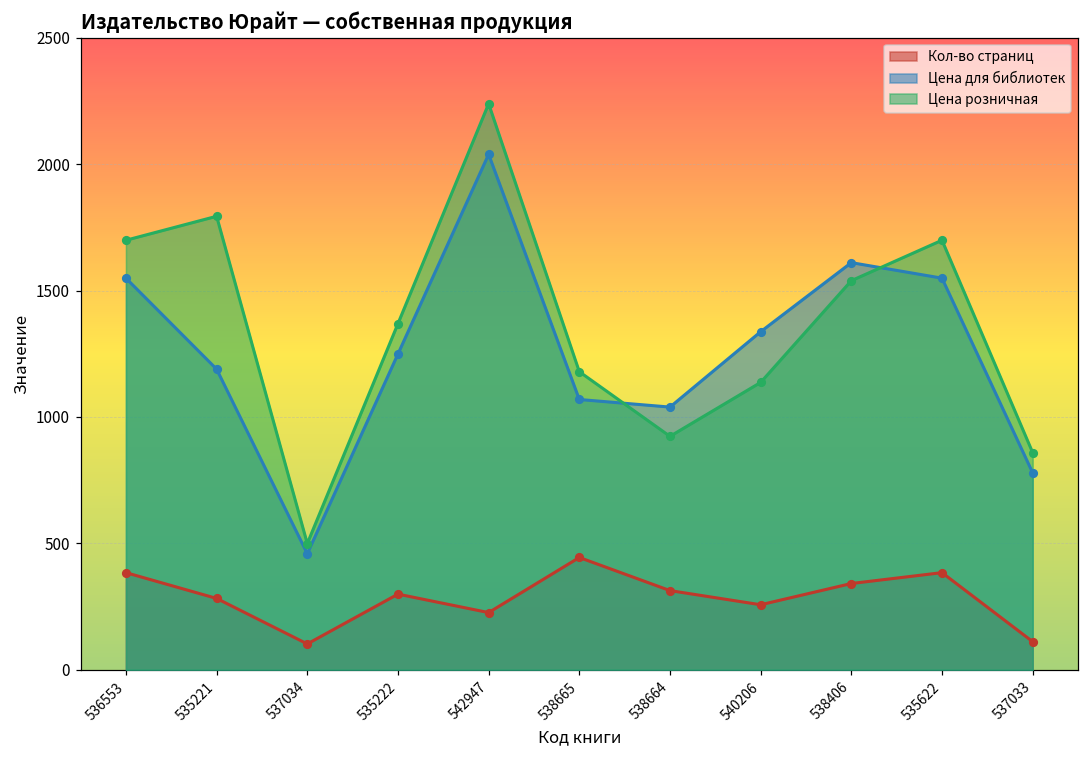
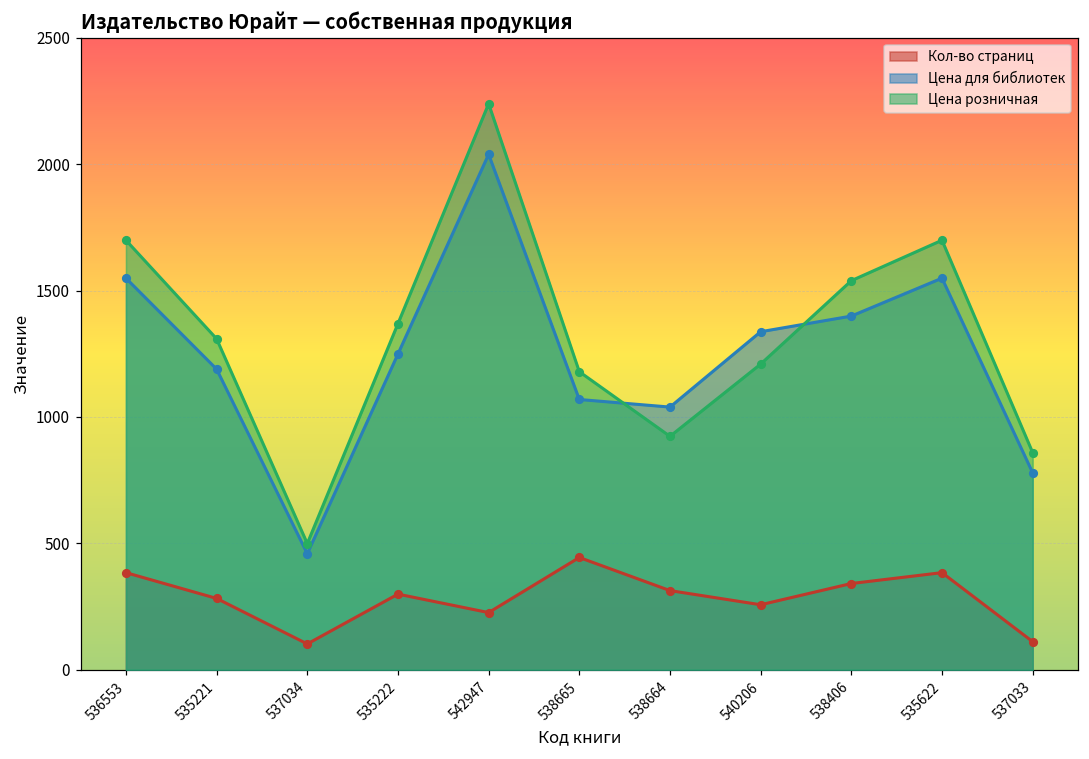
Цена розничная, 535221: 1790 -> 1310
Цена розничная, 540206: 1140 -> 1210
Цена для библиотек, 538406: 1610 -> 1400
